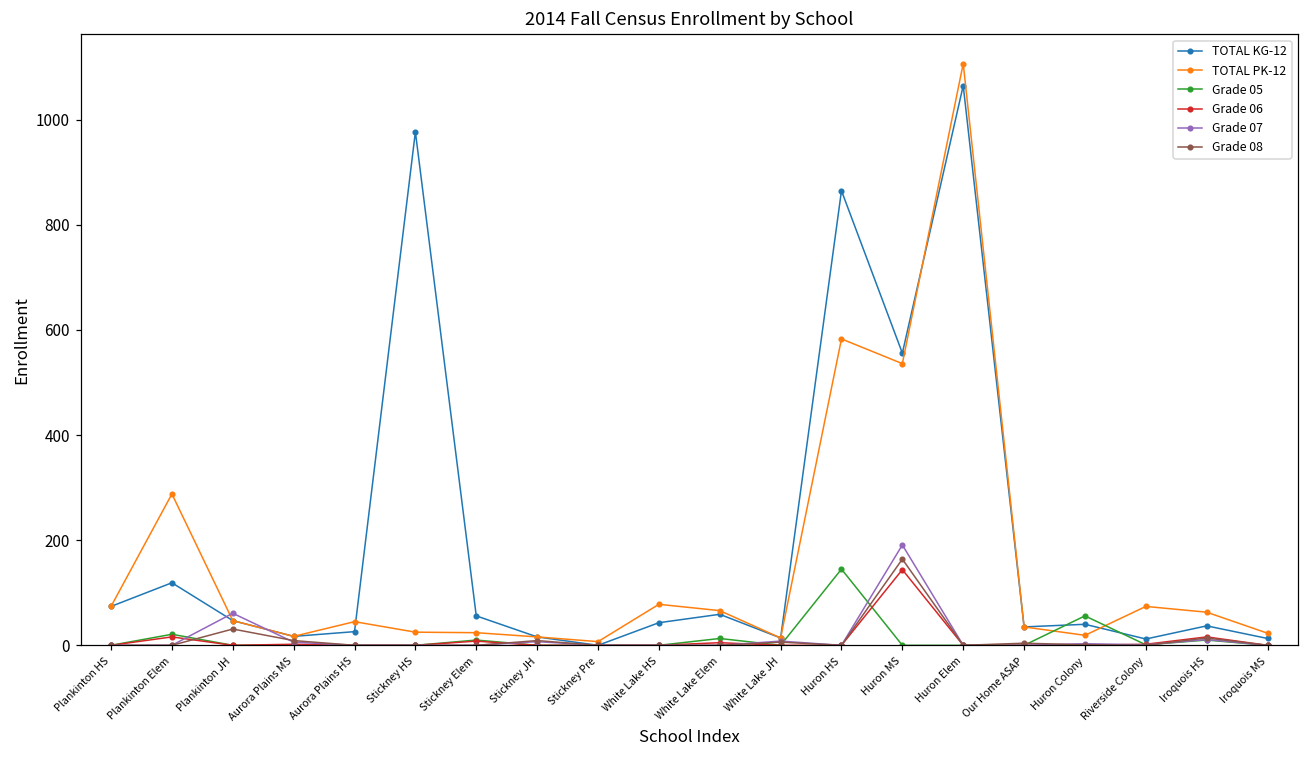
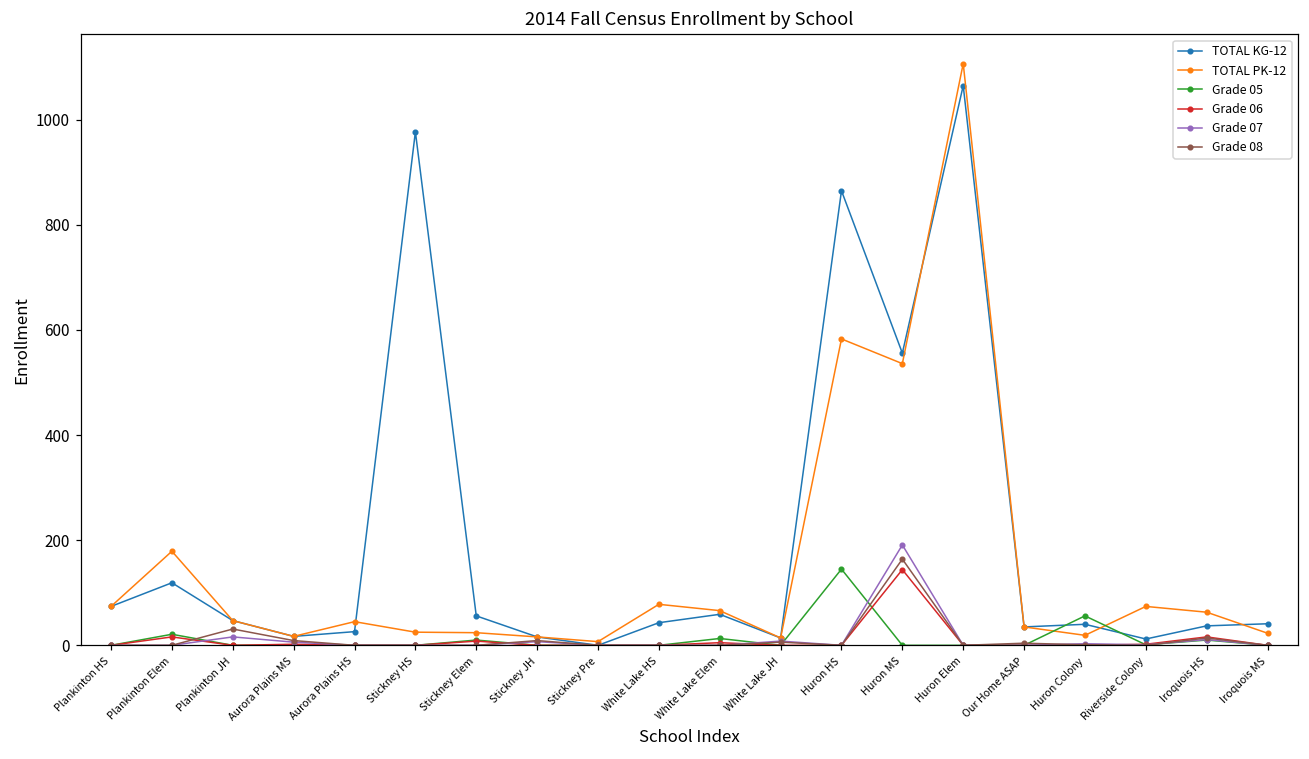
TOTAL PK-12, Plankinton Elem: 290 -> 180
Grade 07, Plankinton JH: 60 -> 20
TOTAL KG-12, Iroquois MS: 10 -> 40
